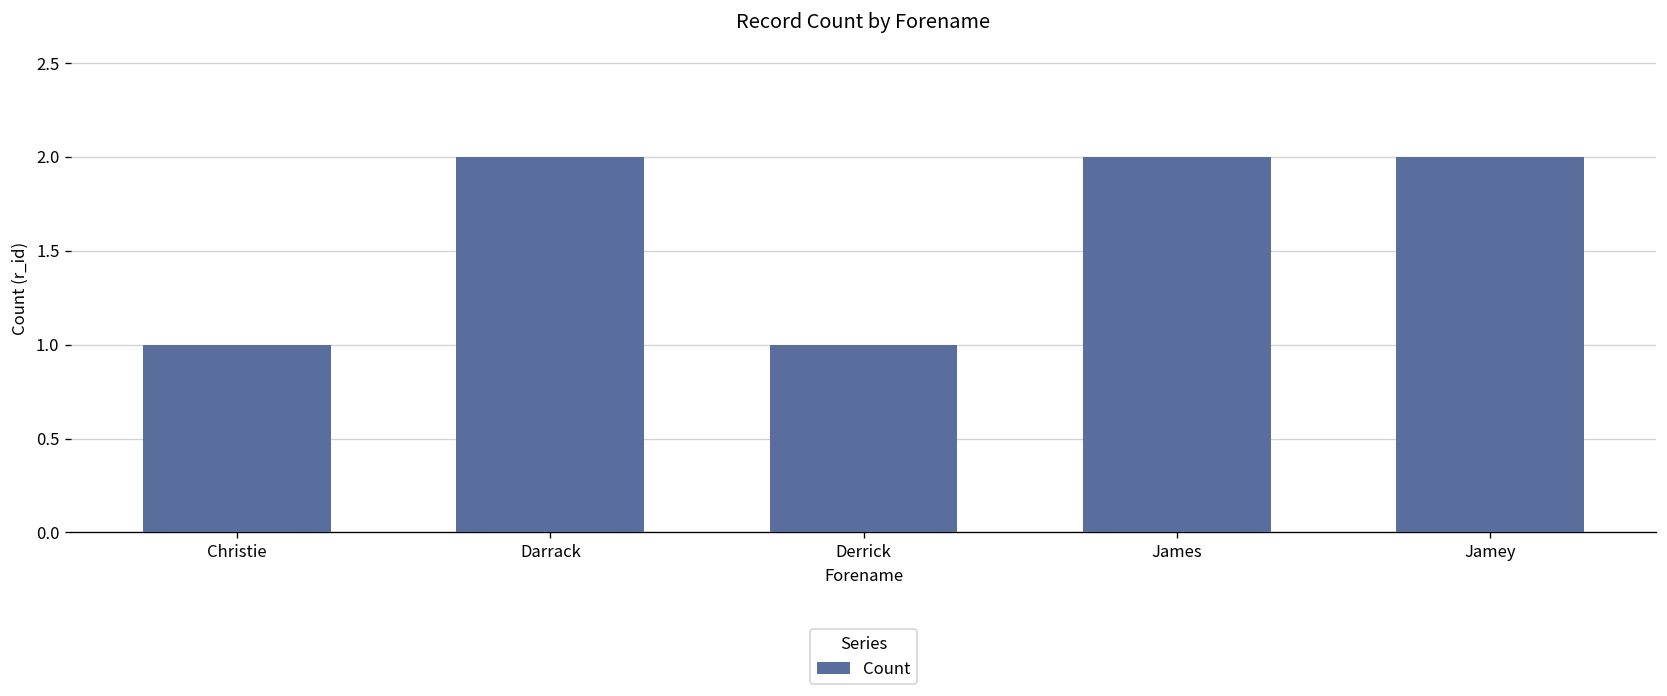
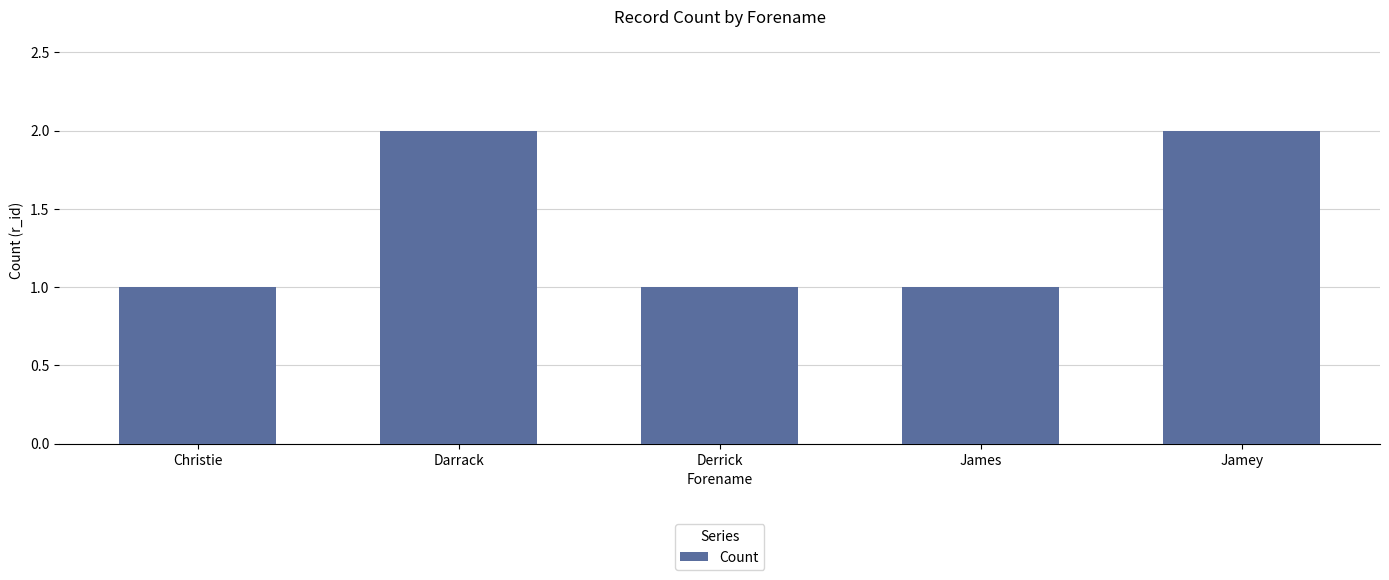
James: 2 -> 1
